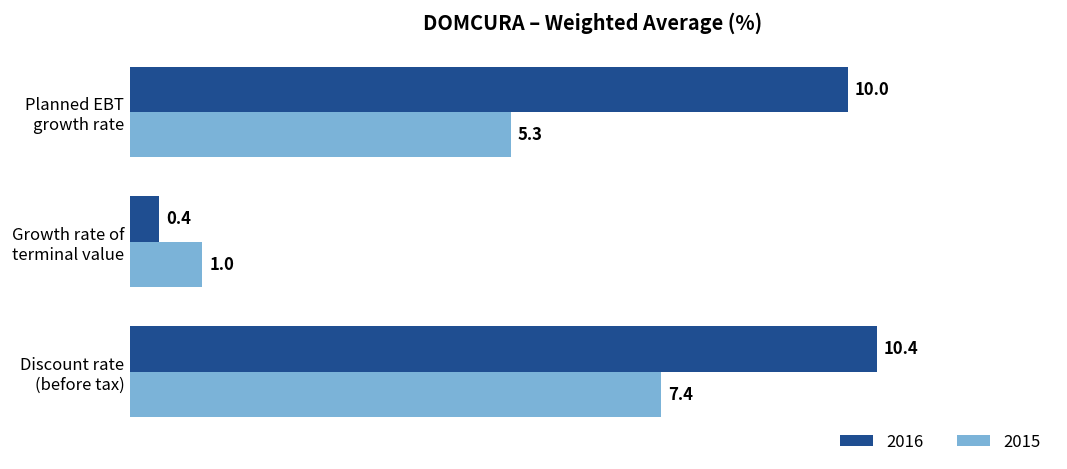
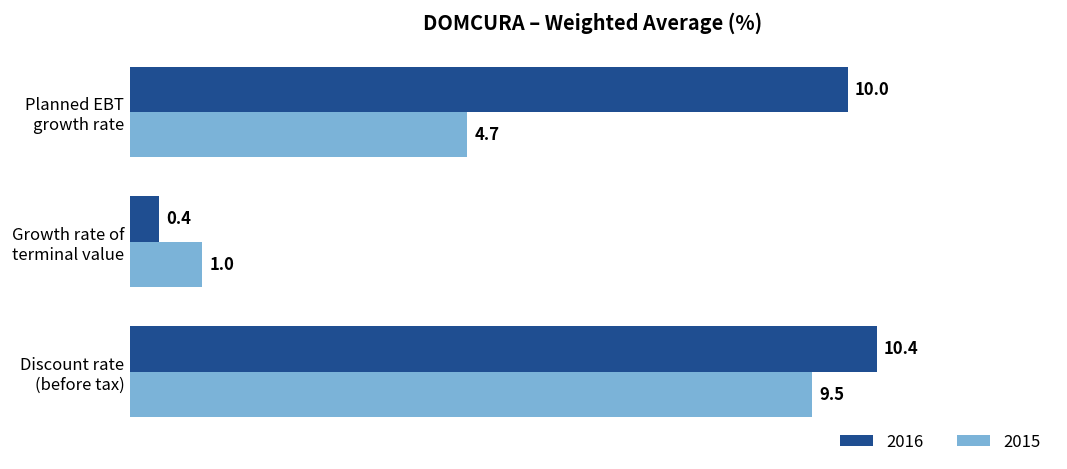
2015, Planned EBT growth rate: 5.3 -> 4.7
2015, Discount rate (before tax): 7.4 -> 9.5
